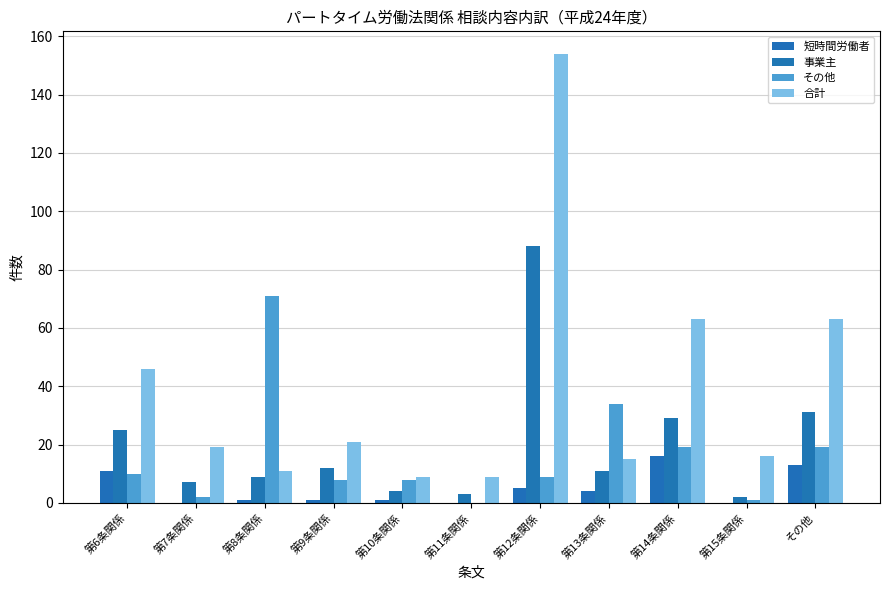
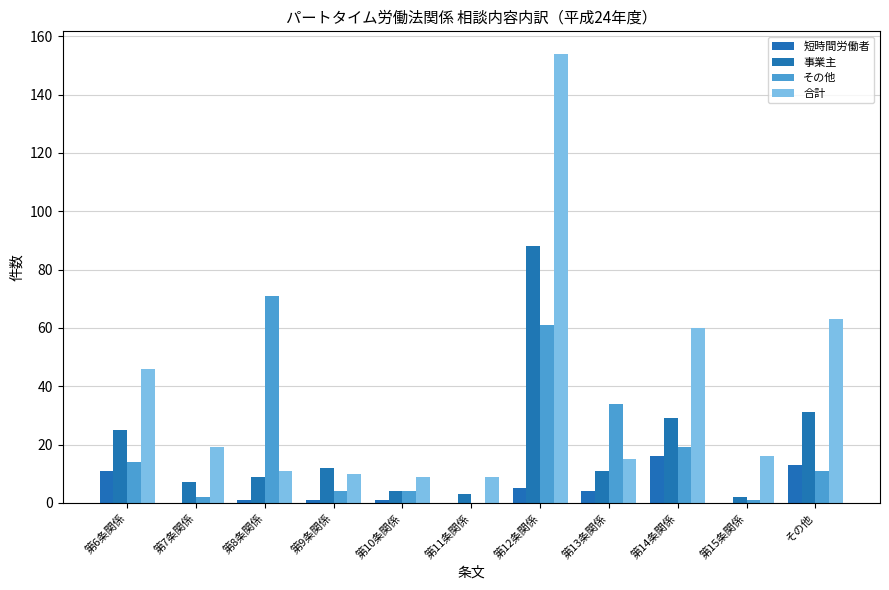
その他, 第6条関係: 10 -> 14
その他, 第9条関係: 8 -> 4
合計, 第9条関係: 21 -> 10
その他, 第10条関係: 8 -> 4
その他, 第12条関係: 9 -> 61
合計, 第14条関係: 63 -> 60
その他, その他: 19 -> 11
